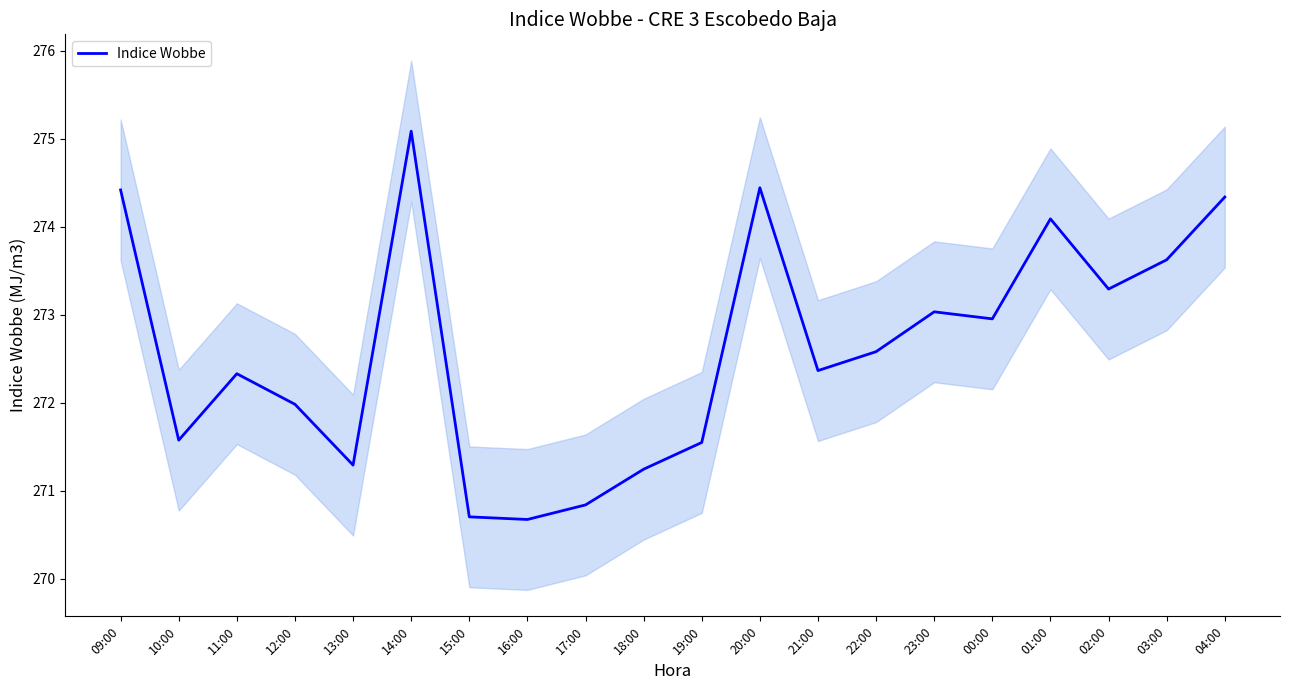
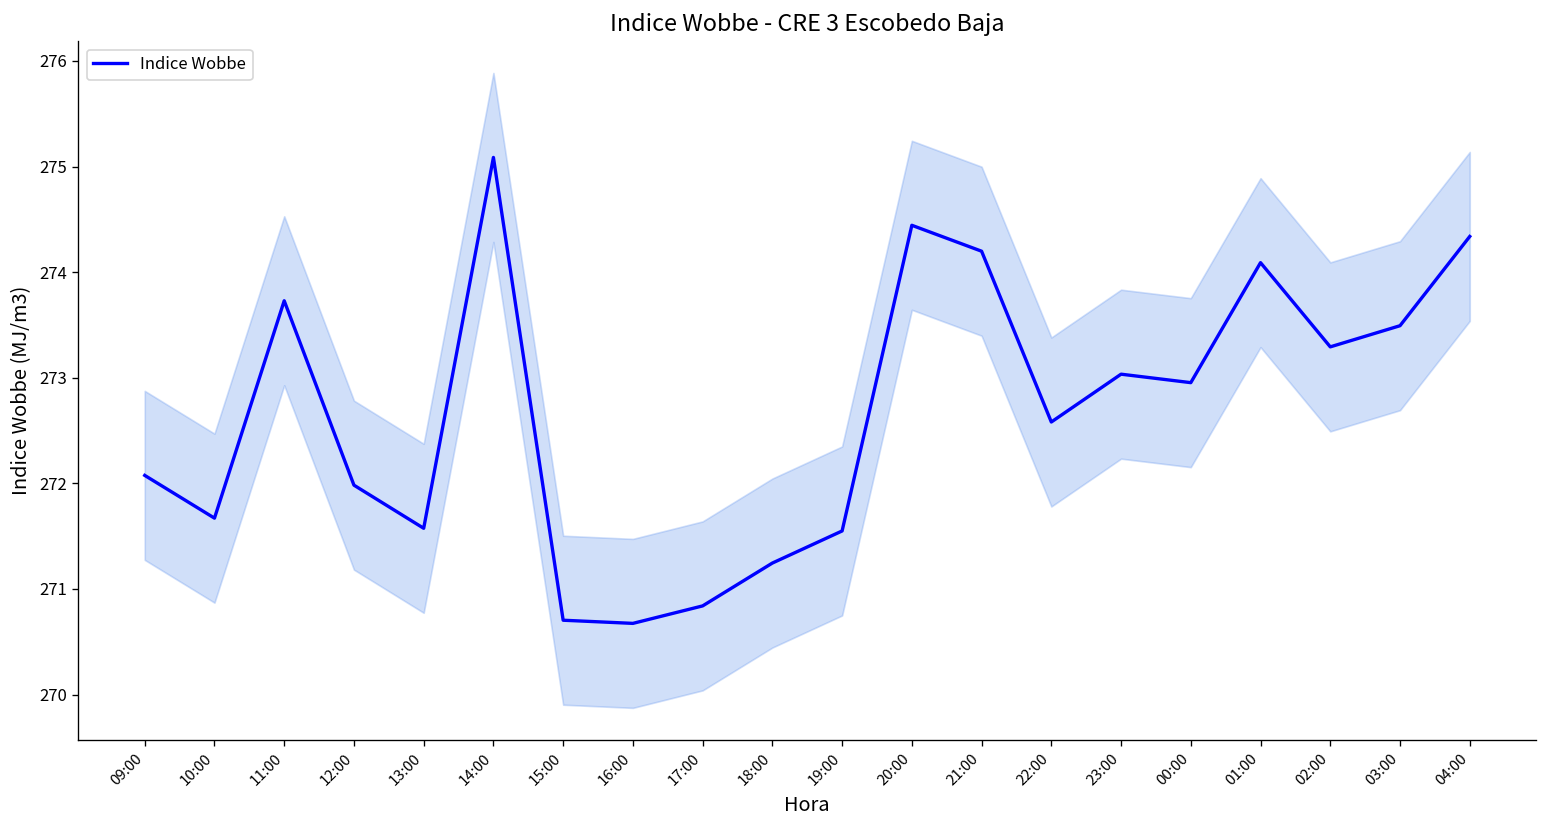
Indice Wobbe, 09:00: 274.4 -> 272.1
Indice Wobbe, 10:00: 271.6 -> 271.7
Indice Wobbe, 11:00: 272.3 -> 273.7
Indice Wobbe, 13:00: 271.3 -> 271.6
Indice Wobbe, 21:00: 272.4 -> 274.2
Indice Wobbe, 03:00: 273.6 -> 273.5
